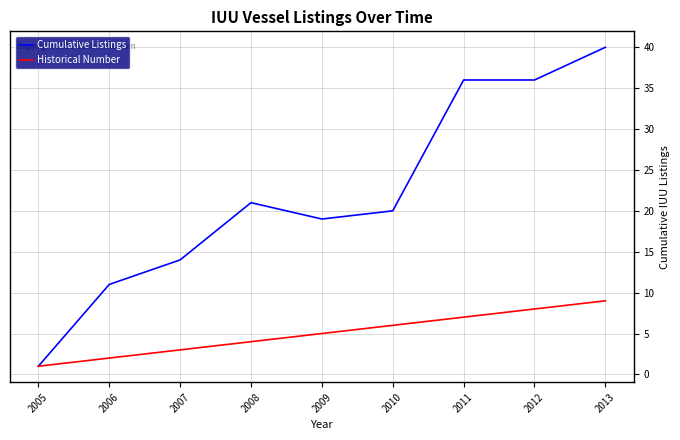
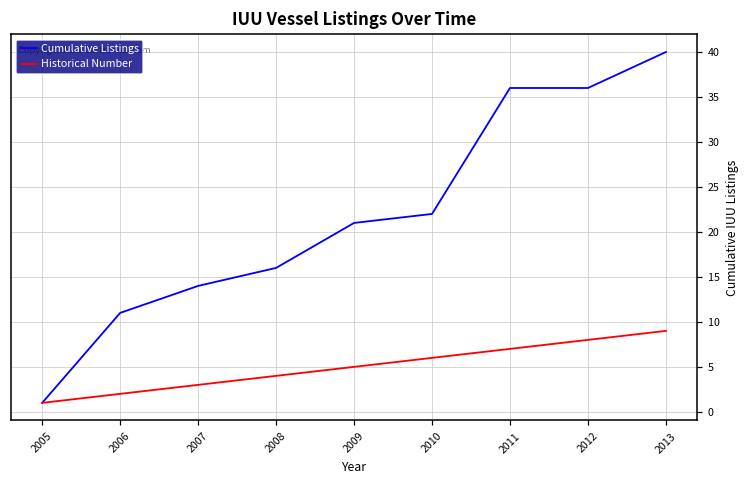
Cumulative Listings, 2008: 21 -> 16
Cumulative Listings, 2009: 19 -> 21
Cumulative Listings, 2010: 20 -> 22
